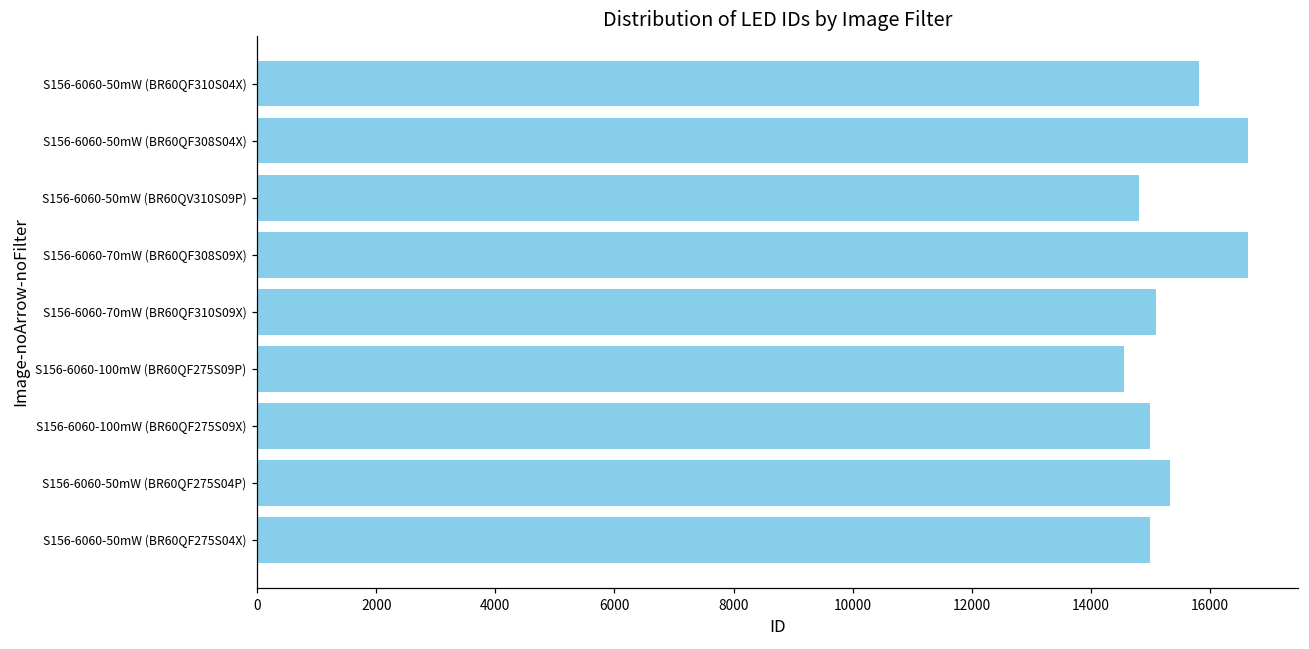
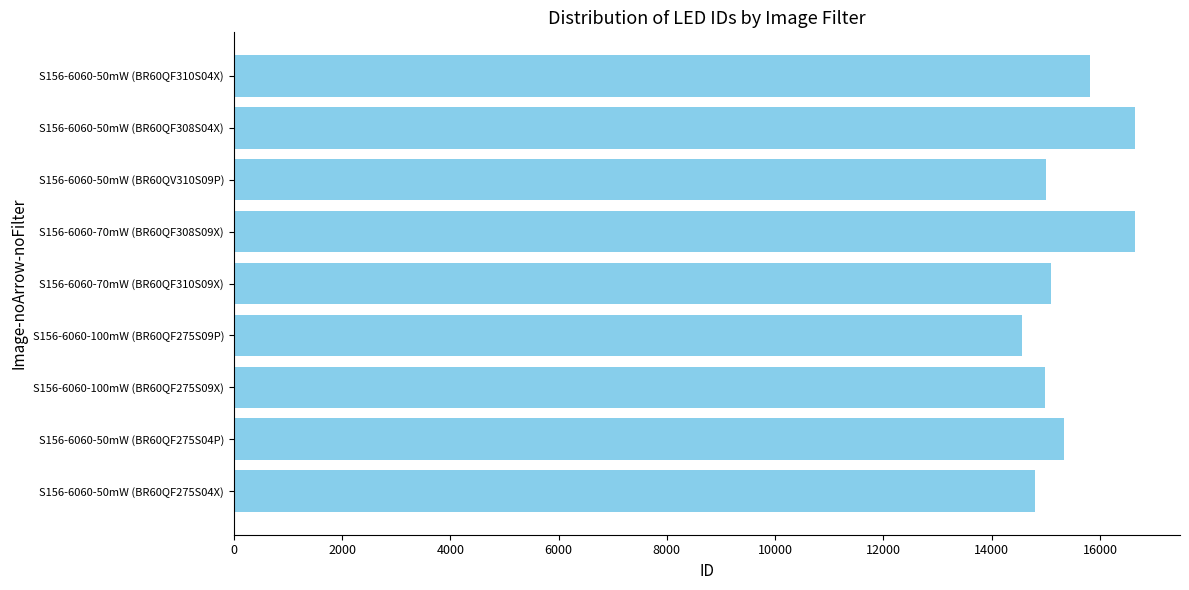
S156-6060-50mW (BR60QV310S09P): 14800 -> 15000
S156-6060-50mW (BR60QF275S04X): 15000 -> 14800
